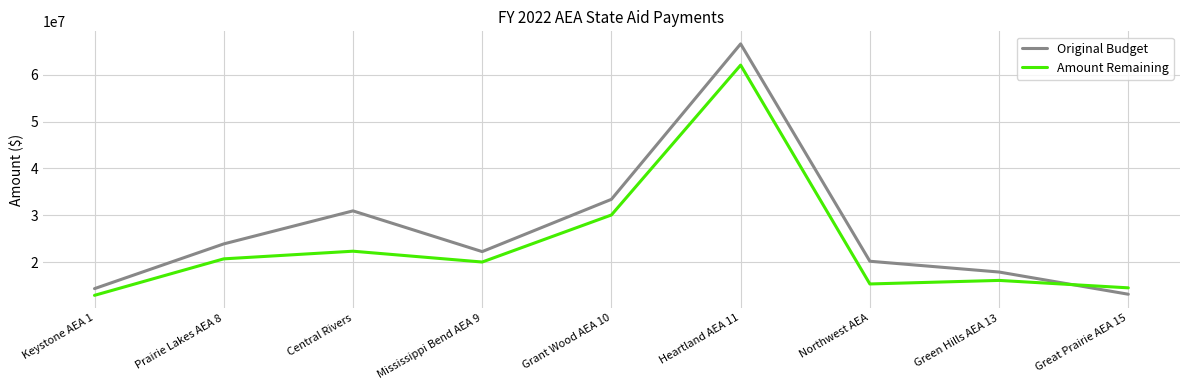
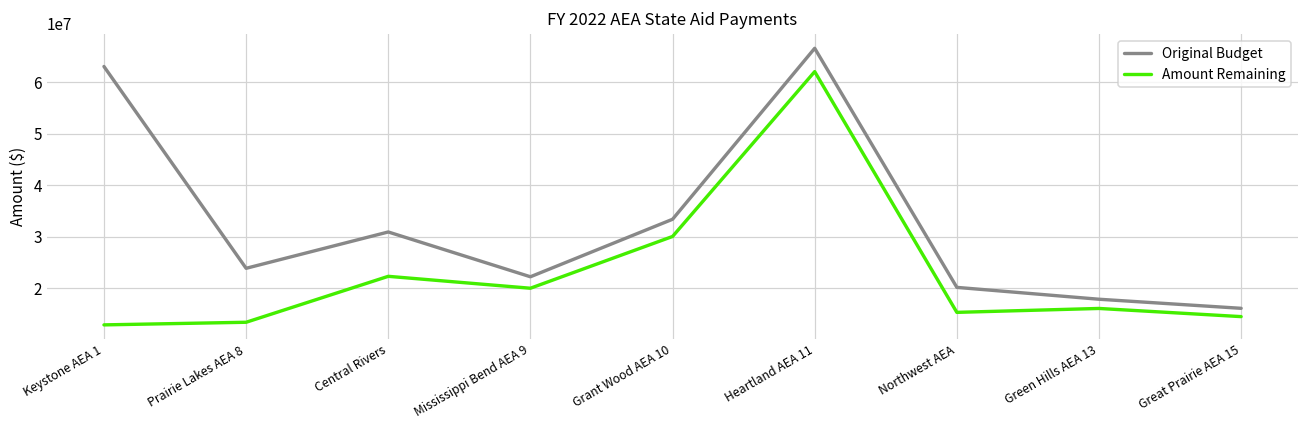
Original Budget, Keystone AEA 1: 14000000 -> 63000000
Amount Remaining, Prairie Lakes AEA 8: 21000000 -> 13000000
Original Budget, Great Prairie AEA 15: 13000000 -> 16000000
